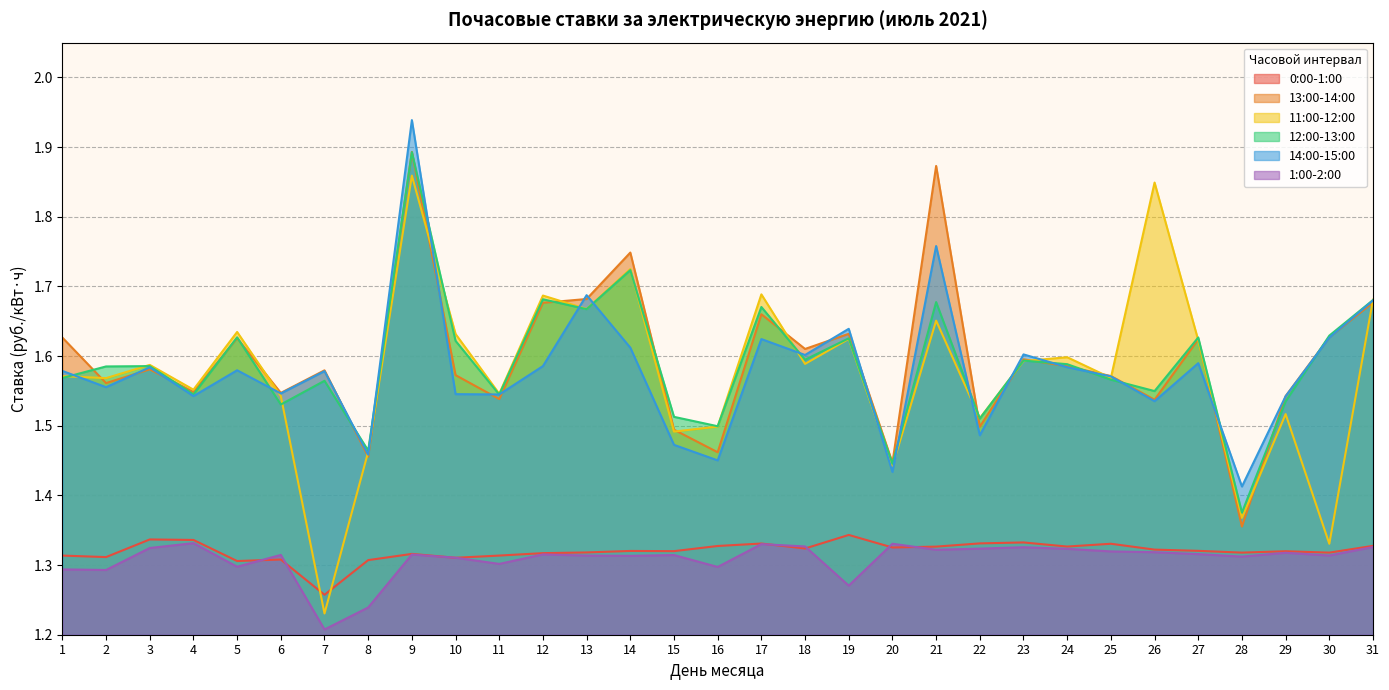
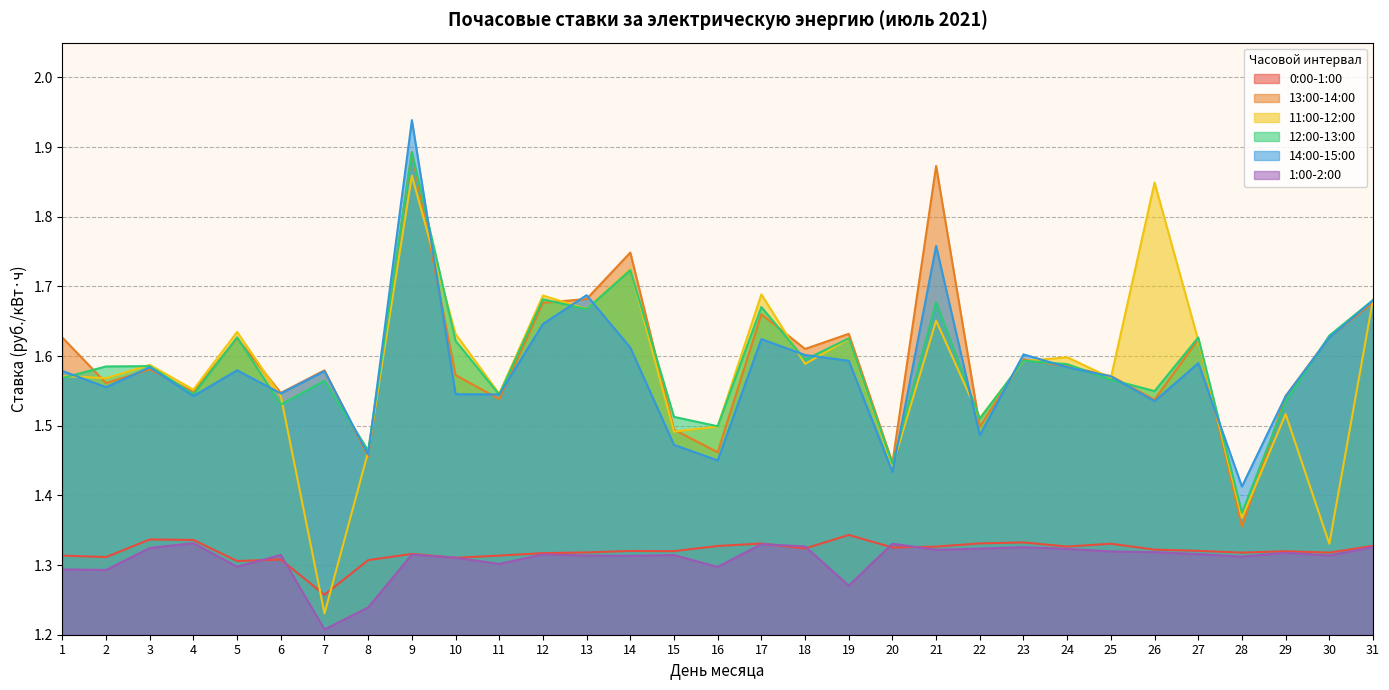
14:00-15:00, 12: 1.59 -> 1.65
14:00-15:00, 19: 1.64 -> 1.59
